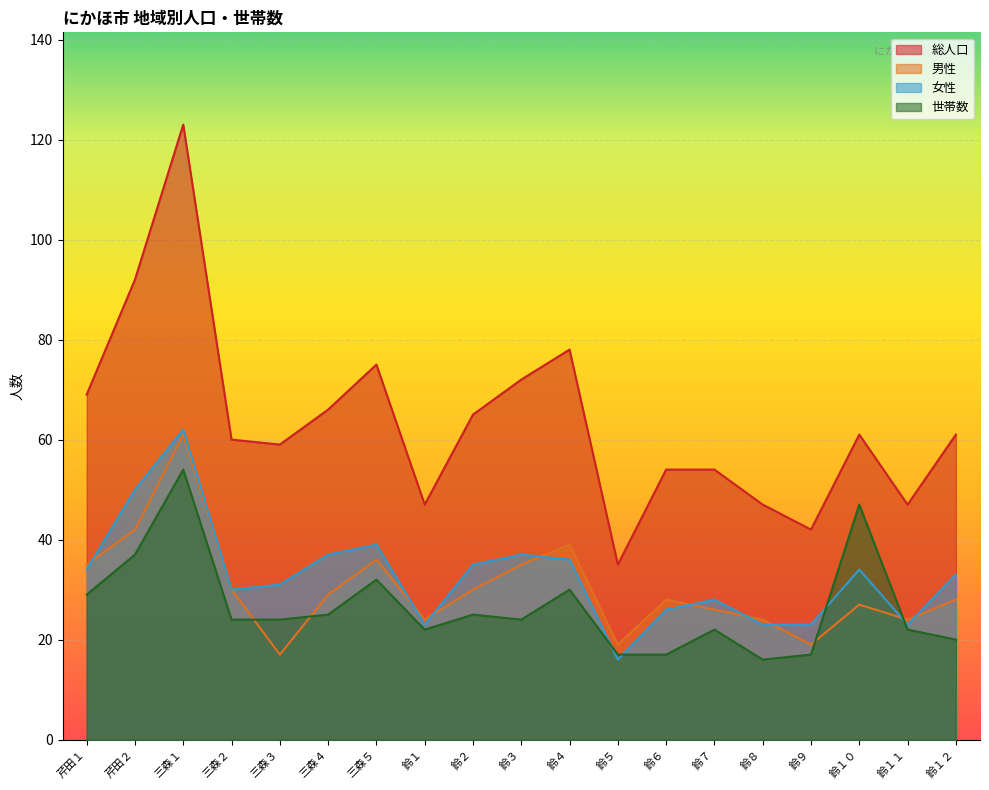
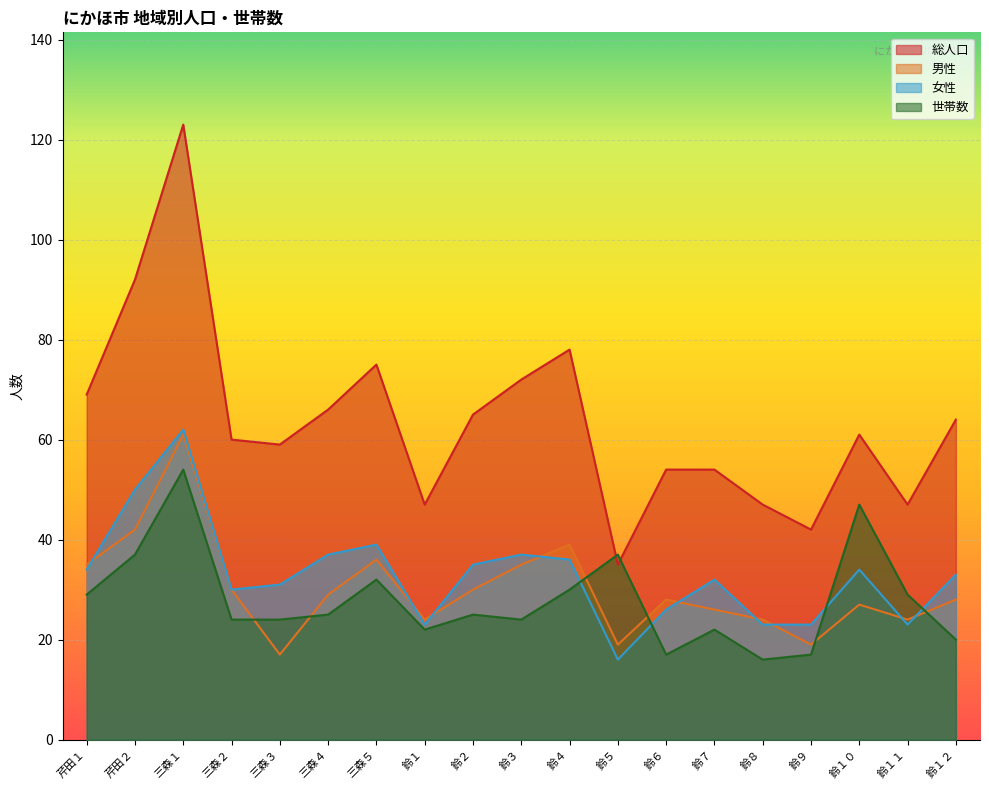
世帯数, 鈴５: 17 -> 37
女性, 鈴７: 28 -> 32
世帯数, 鈴１１: 22 -> 29
総人口, 鈴１２: 61 -> 64
